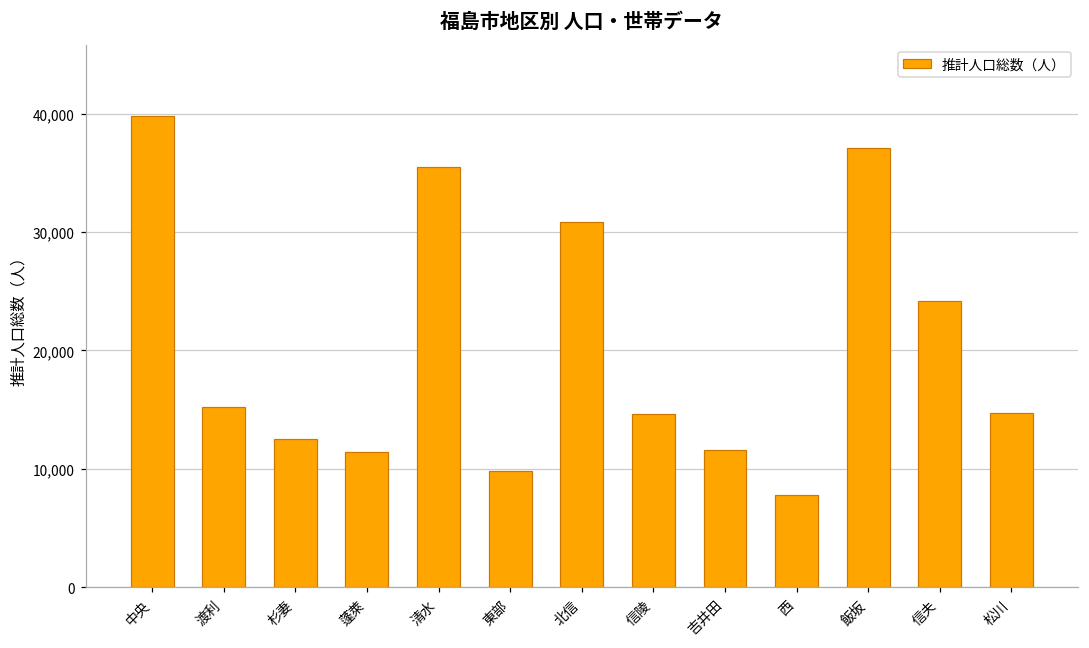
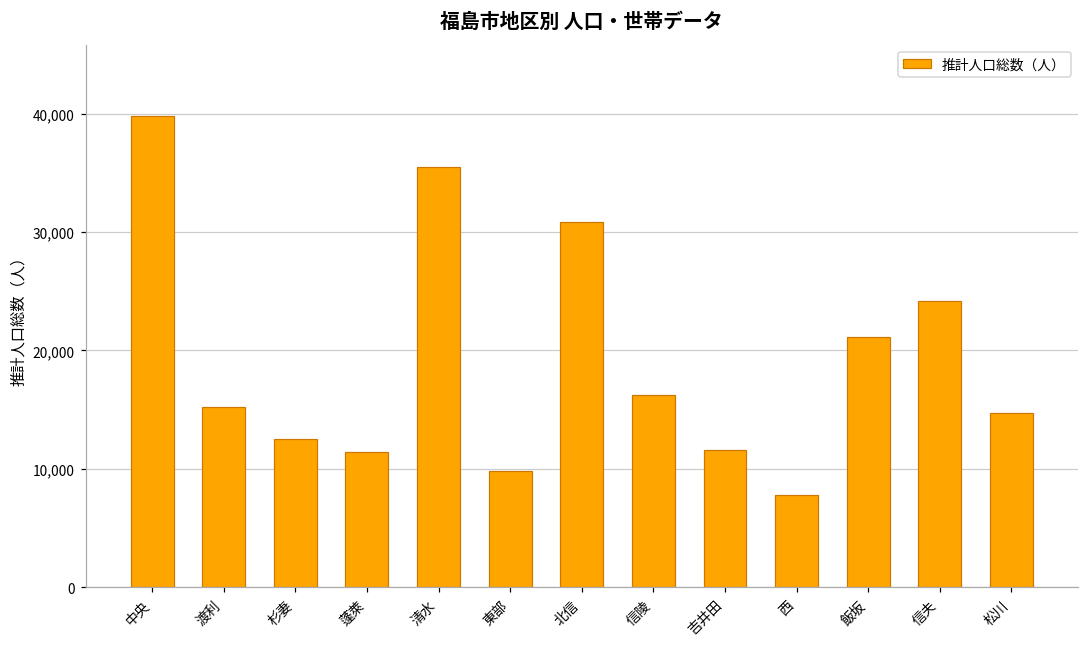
信陵: 14,600 -> 16,300
飯坂: 37,100 -> 21,100
